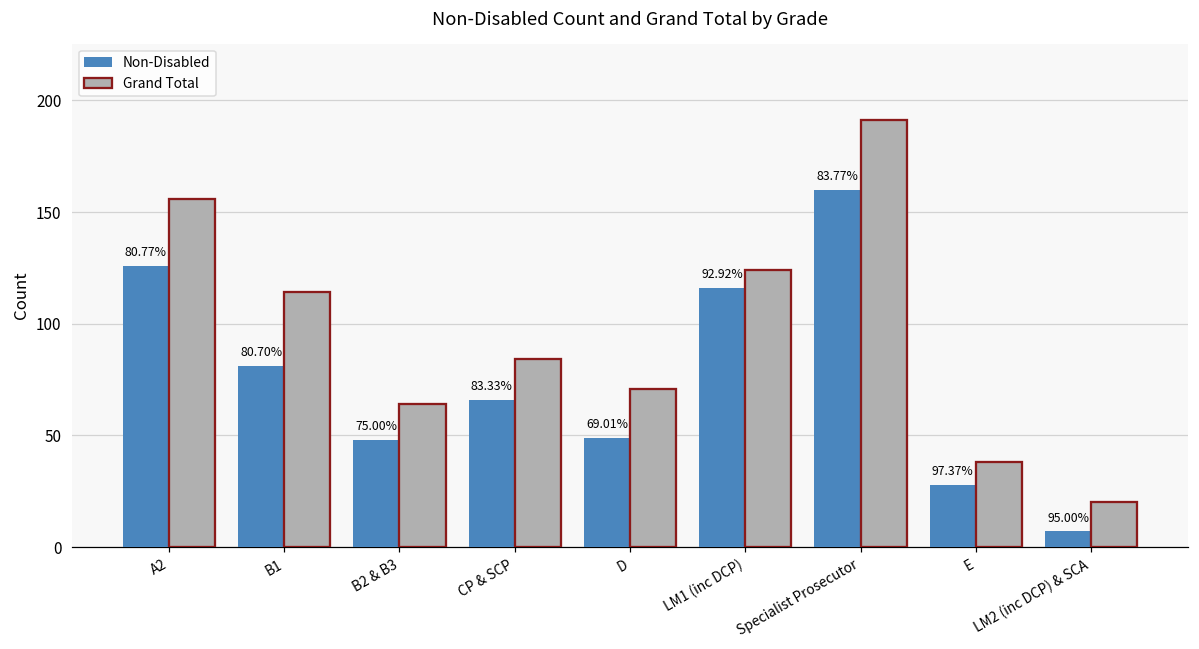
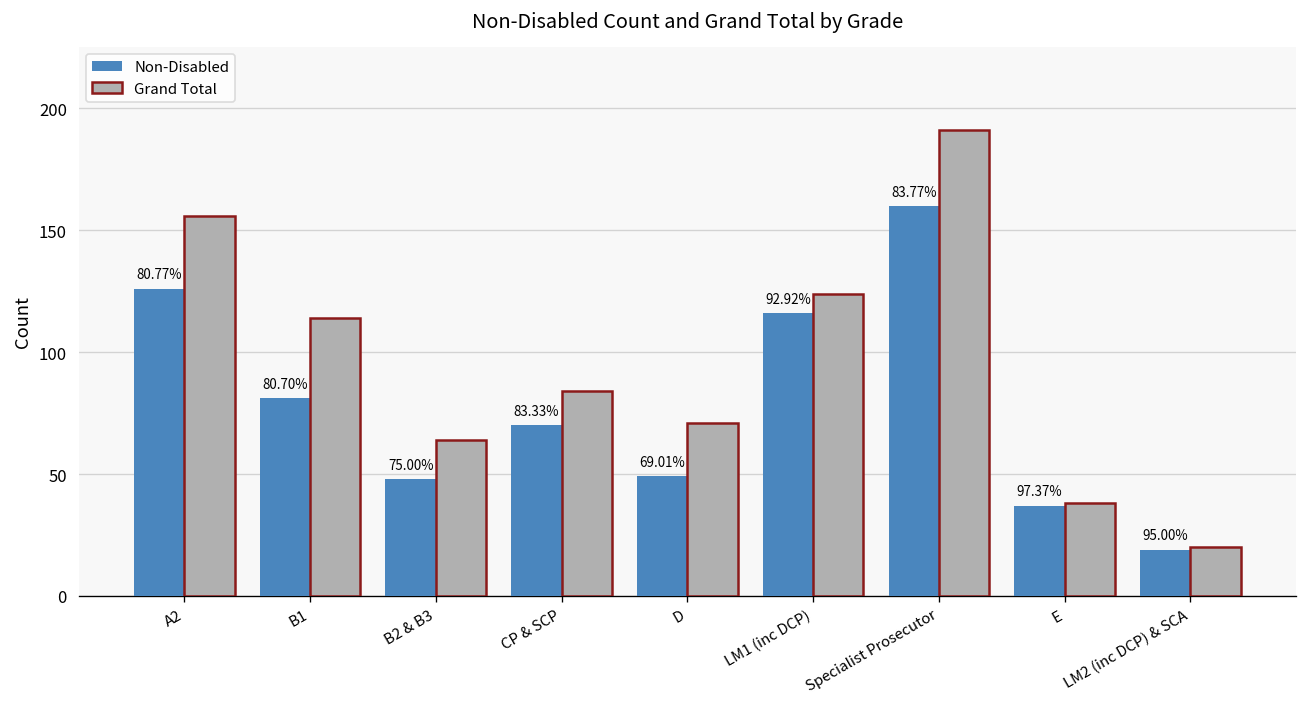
Non-Disabled, CP & SCP: 66 -> 70
Non-Disabled, E: 28 -> 37
Non-Disabled, LM2 (inc DCP) & SCA: 7 -> 19
